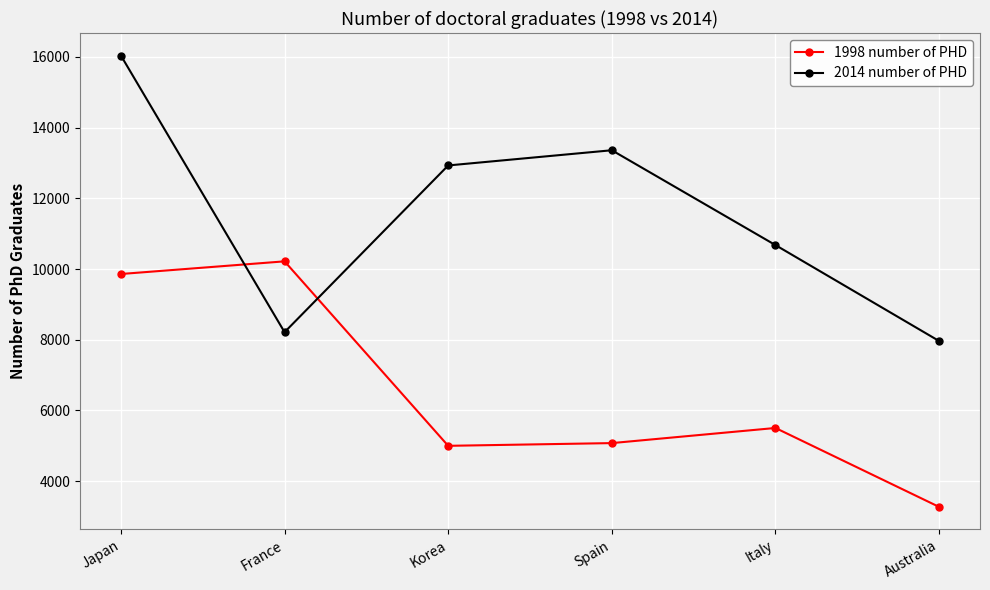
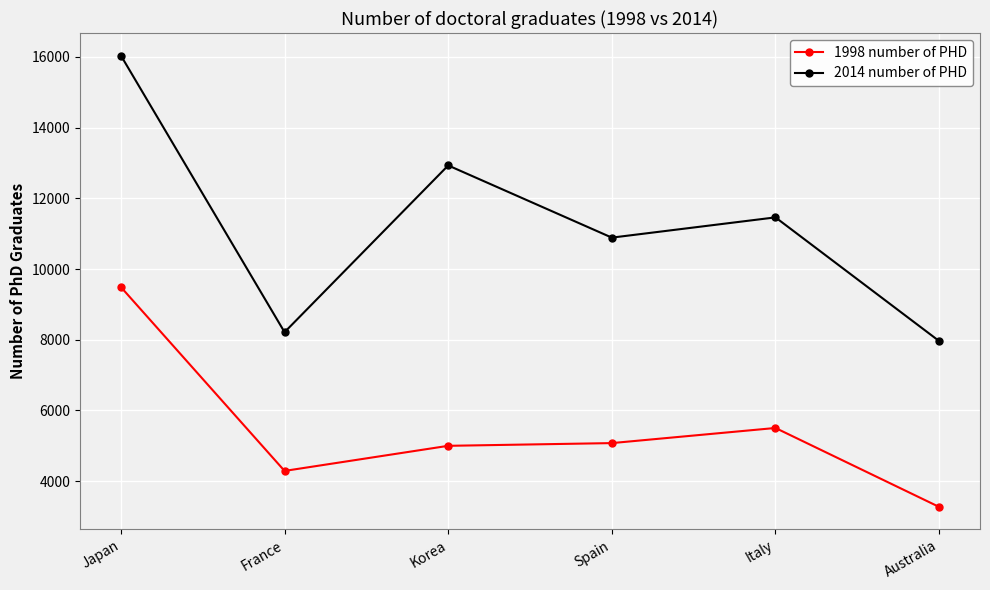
1998 number of PHD, Japan: 9900 -> 9500
1998 number of PHD, France: 10200 -> 4300
2014 number of PHD, Spain: 13400 -> 10900
2014 number of PHD, Italy: 10700 -> 11500
